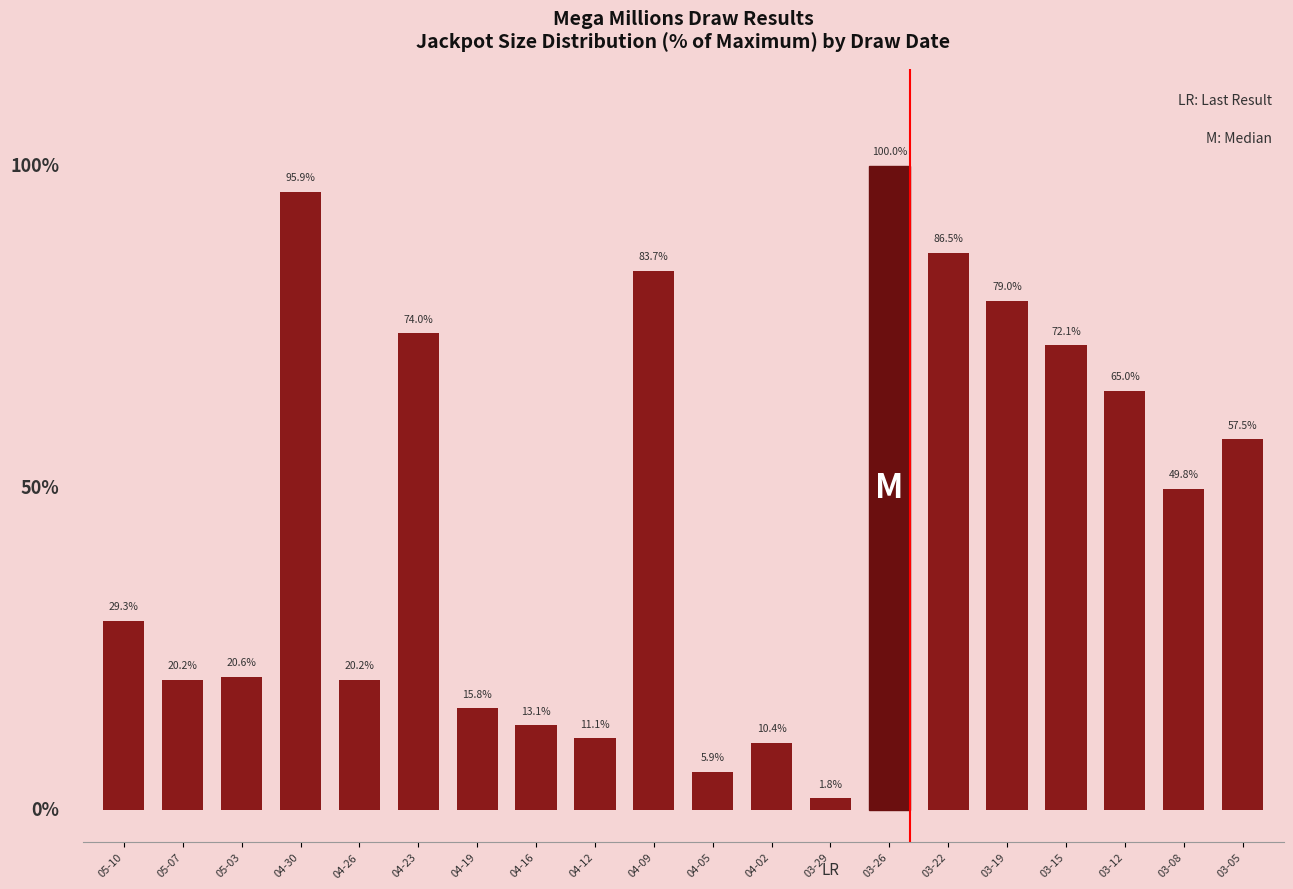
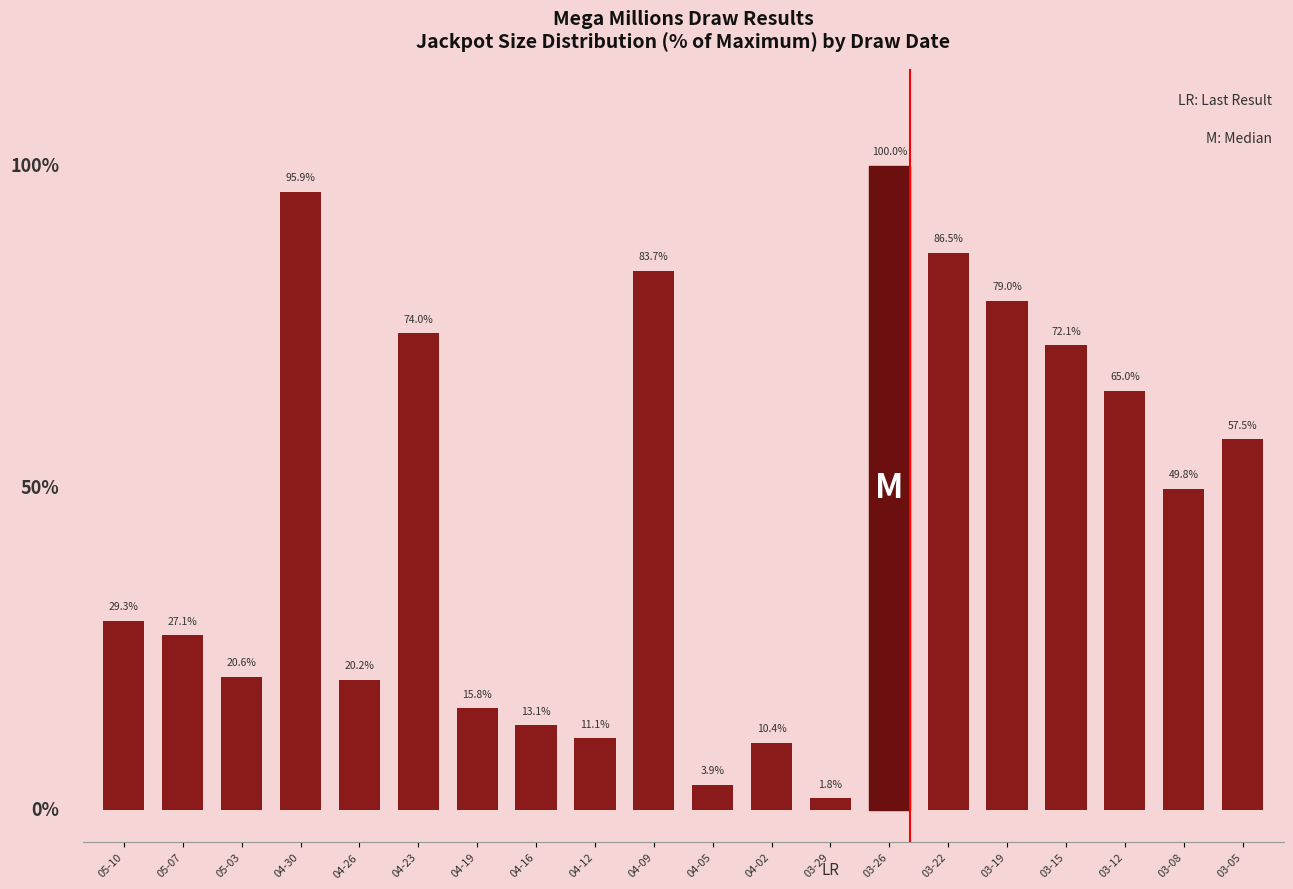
05-07: 20.2% -> 27.1%
04-05: 5.9% -> 3.9%
